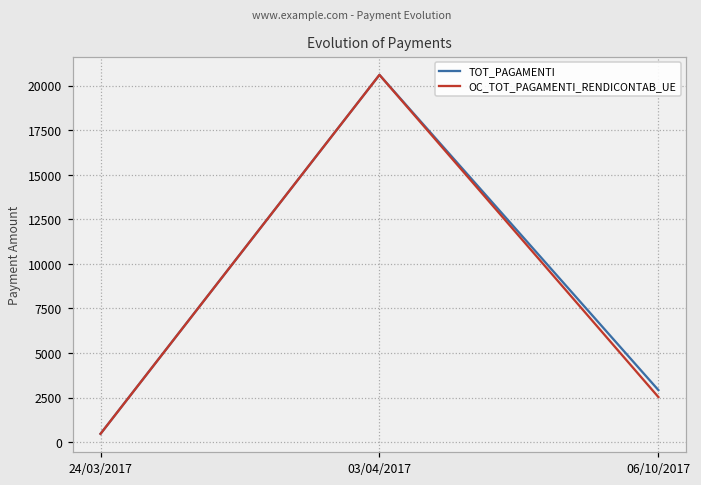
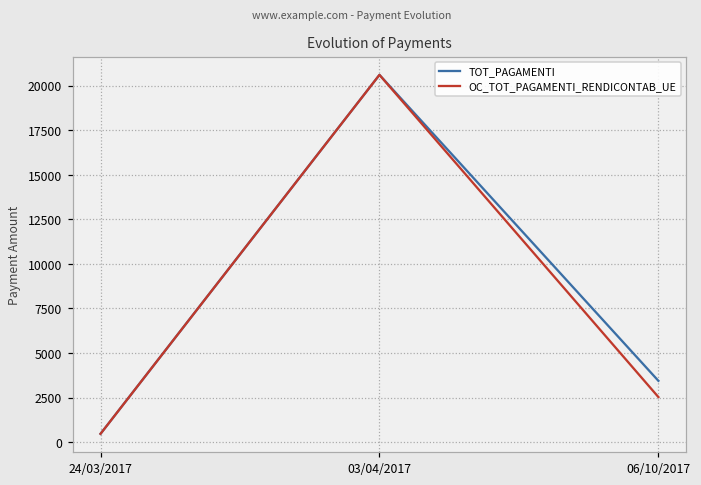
TOT_PAGAMENTI, 06/10/2017: 2900 -> 3400
